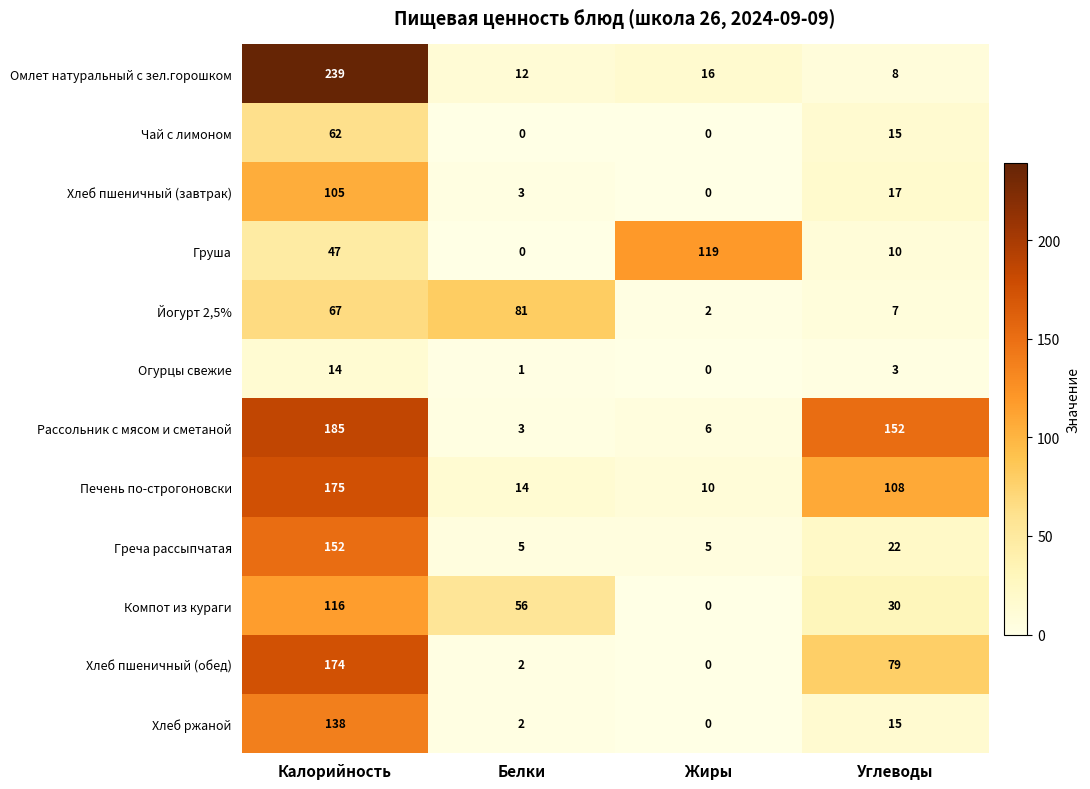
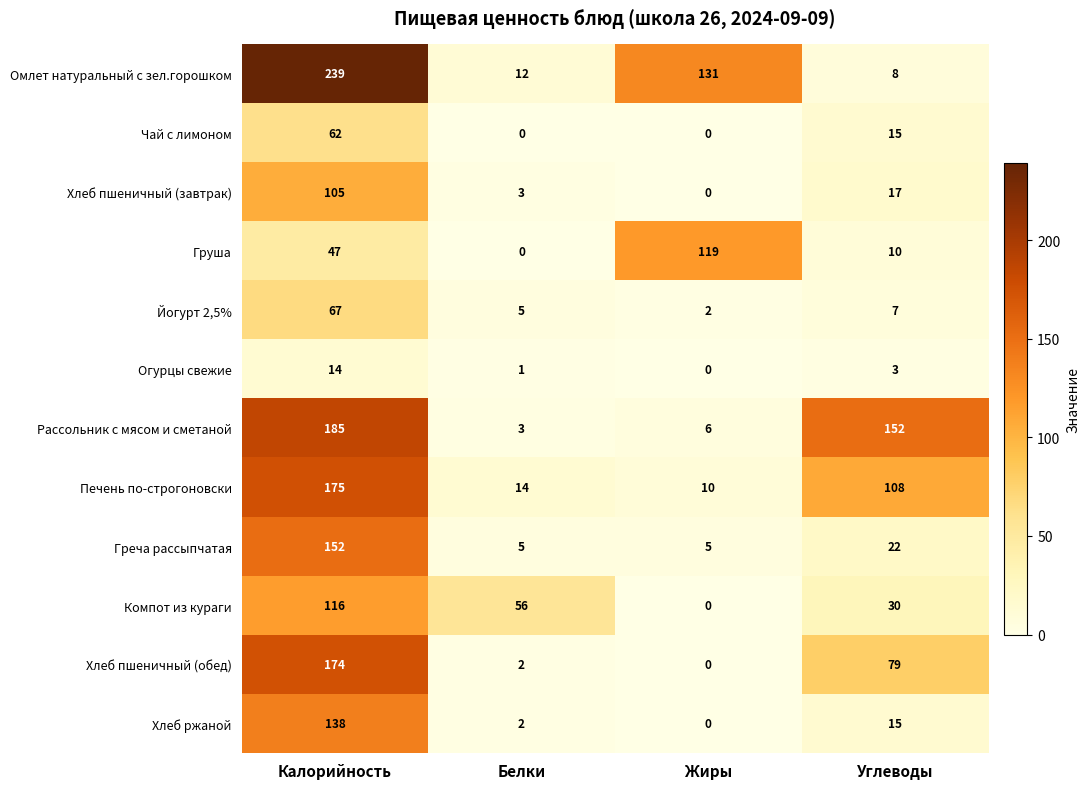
Омлет натуральный с зел.горошком, Жиры: 16 -> 131
Йогурт 2,5%, Белки: 81 -> 5
